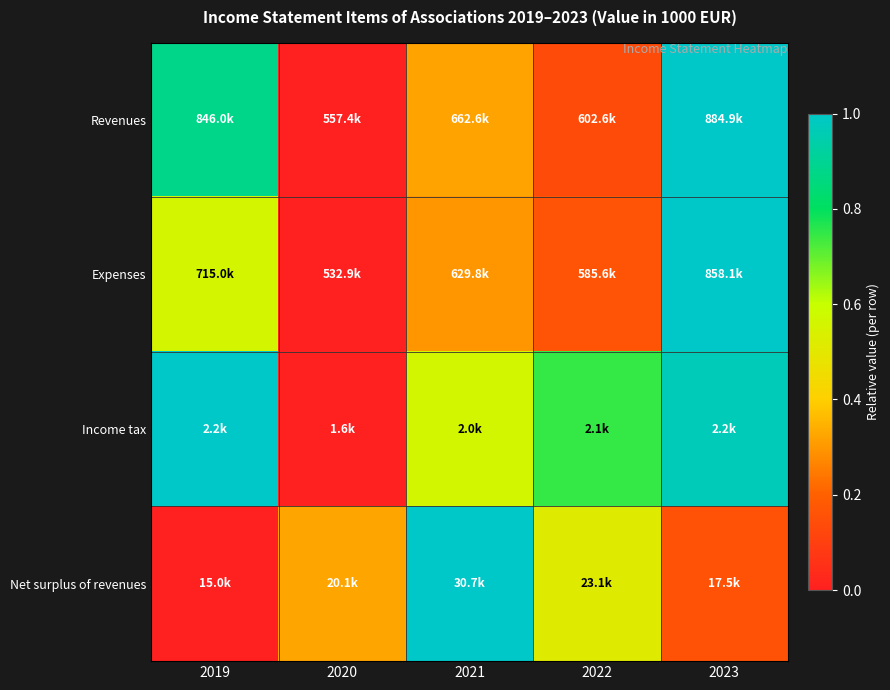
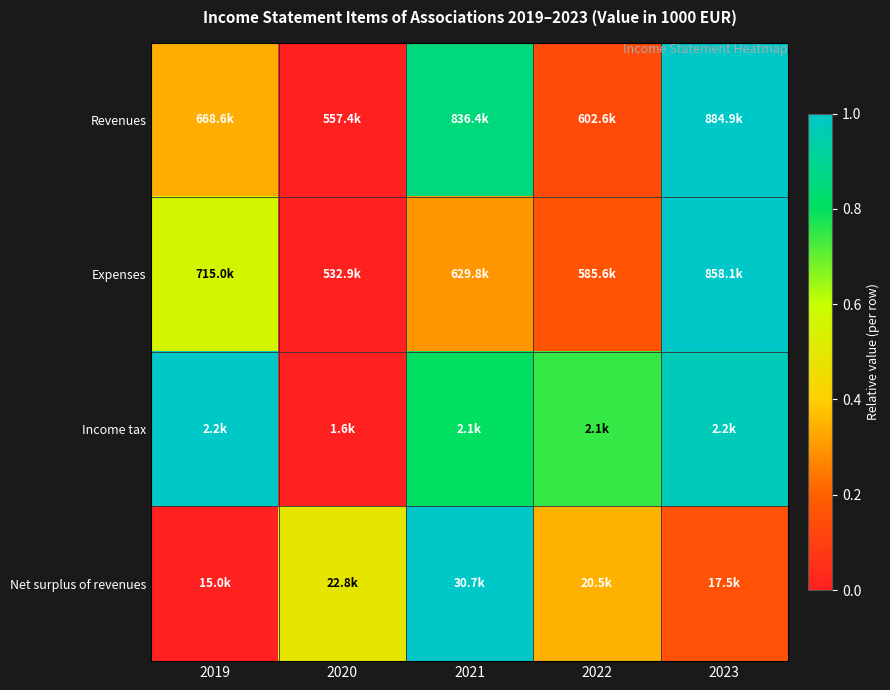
Revenues, 2019: 846.0k -> 668.6k
Revenues, 2021: 662.6k -> 836.4k
Income tax, 2021: 2.0k -> 2.1k
Net surplus of revenues, 2020: 20.1k -> 22.8k
Net surplus of revenues, 2022: 23.1k -> 20.5k
